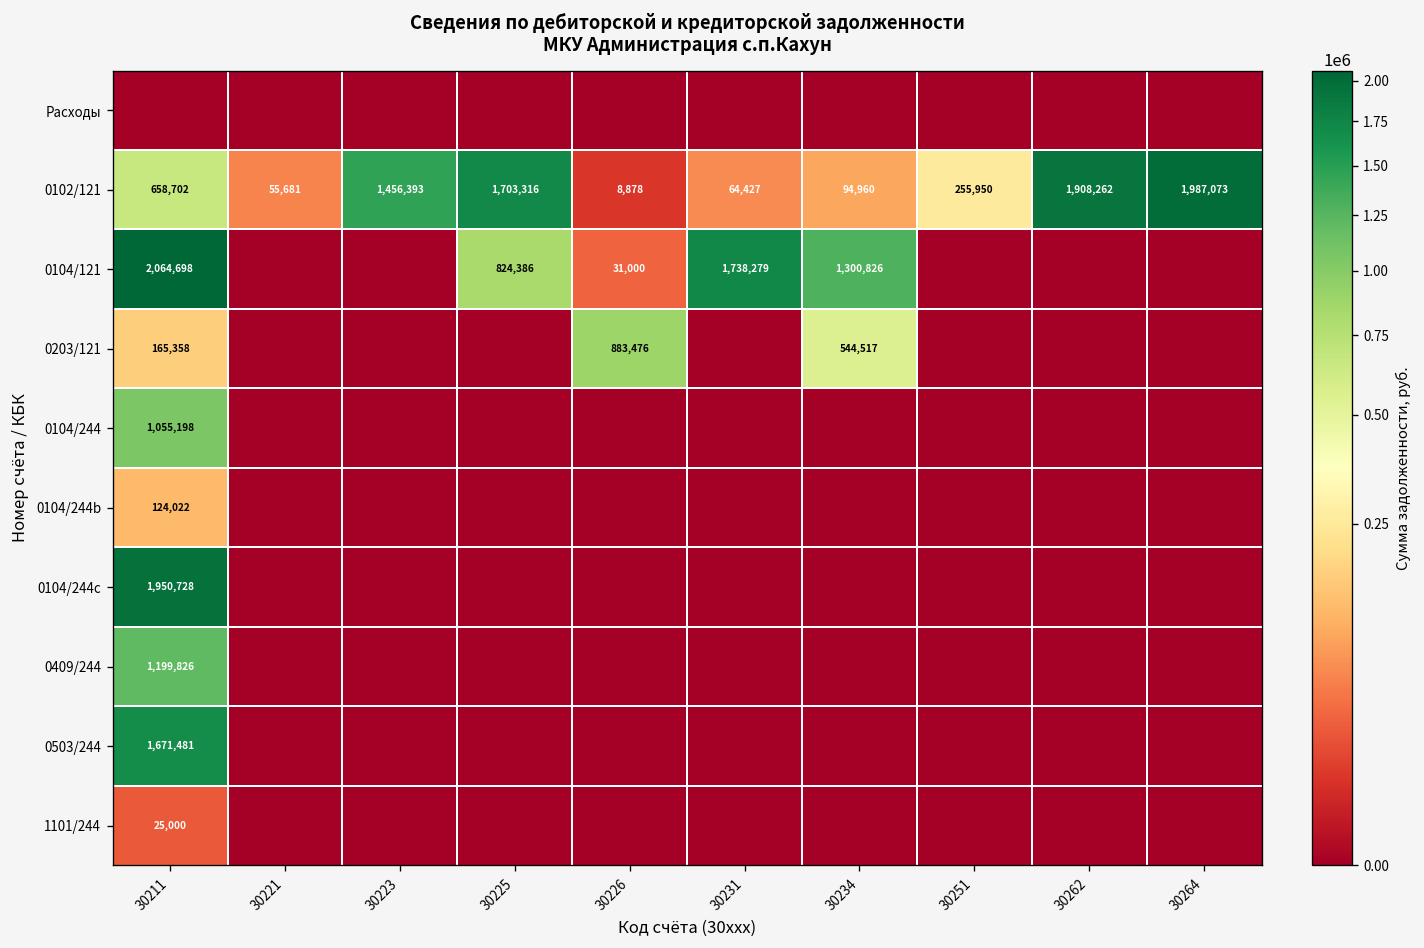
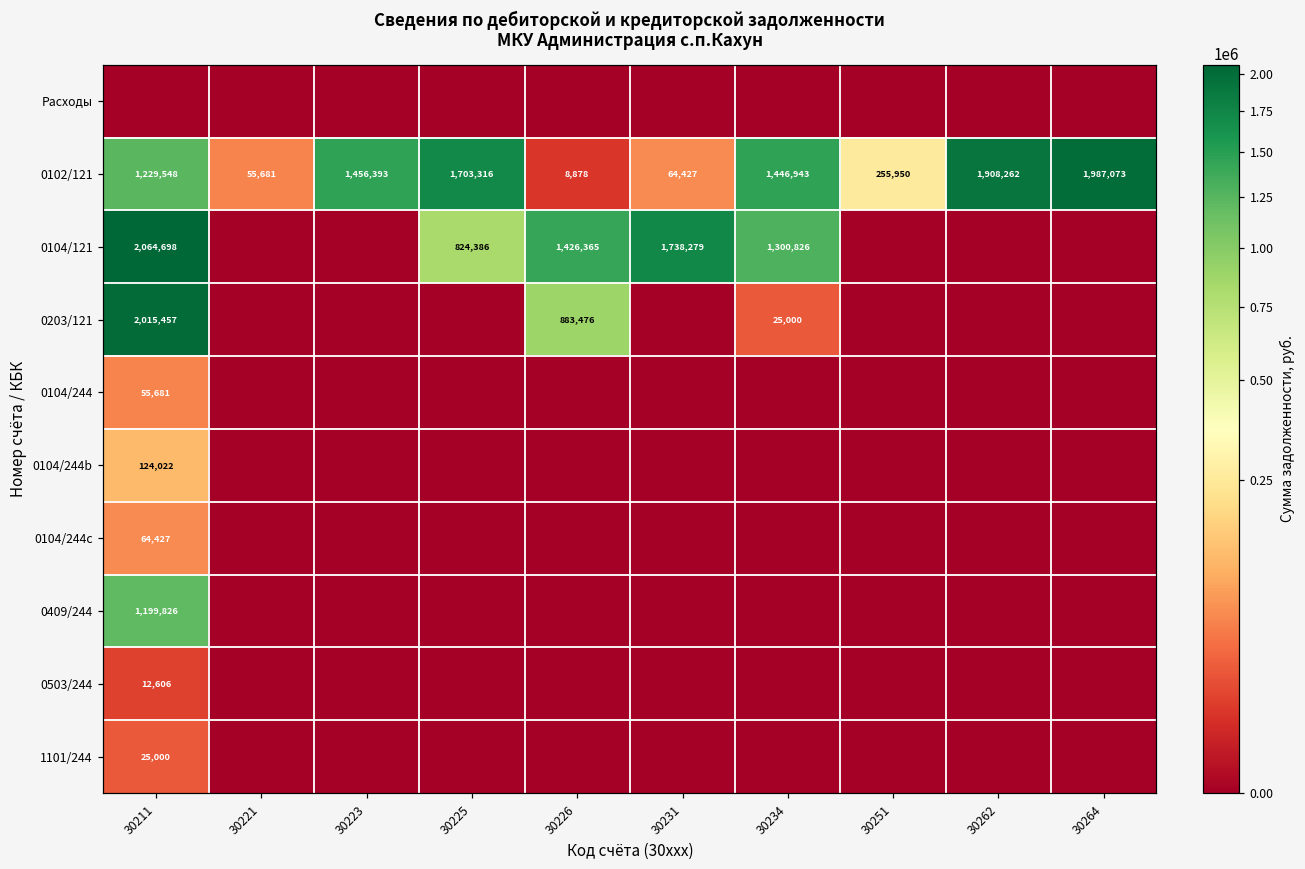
0102/121, 30211: 658,702 -> 1,229,548
0102/121, 30234: 94,960 -> 1,446,943
0104/121, 30226: 31,000 -> 1,426,365
0203/121, 30211: 165,358 -> 2,015,457
0203/121, 30234: 544,517 -> 25,000
0104/244, 30211: 1,055,198 -> 55,681
0104/244c, 30211: 1,950,728 -> 64,427
0503/244, 30211: 1,671,481 -> 12,606
